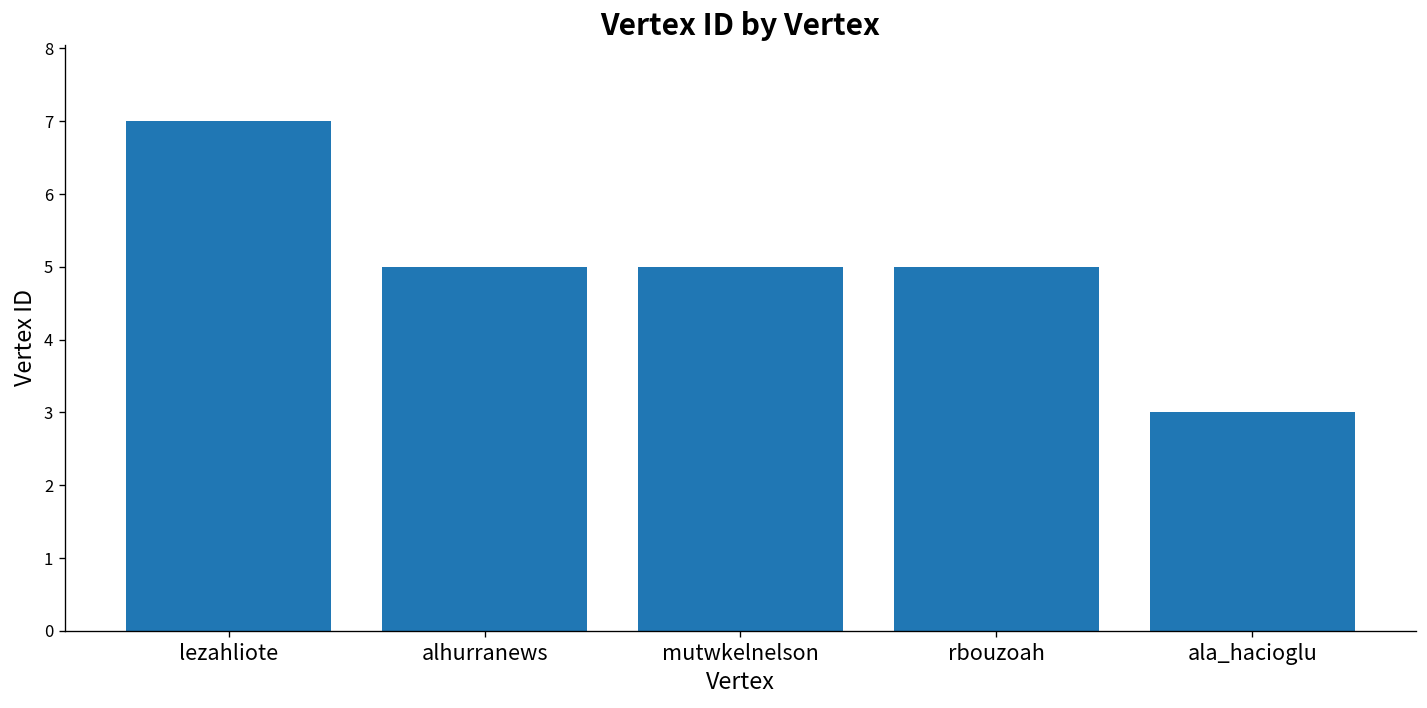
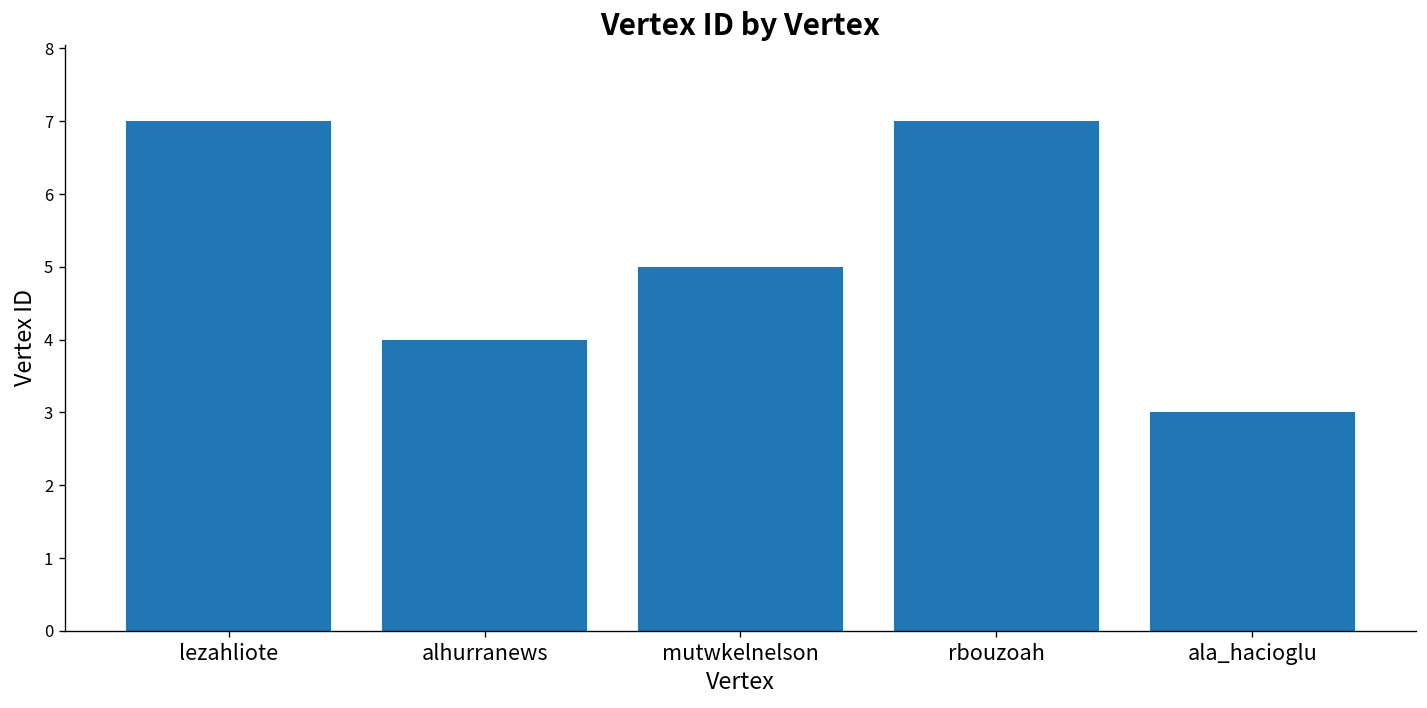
alhurranews: 5 -> 4
rbouzoah: 5 -> 7
